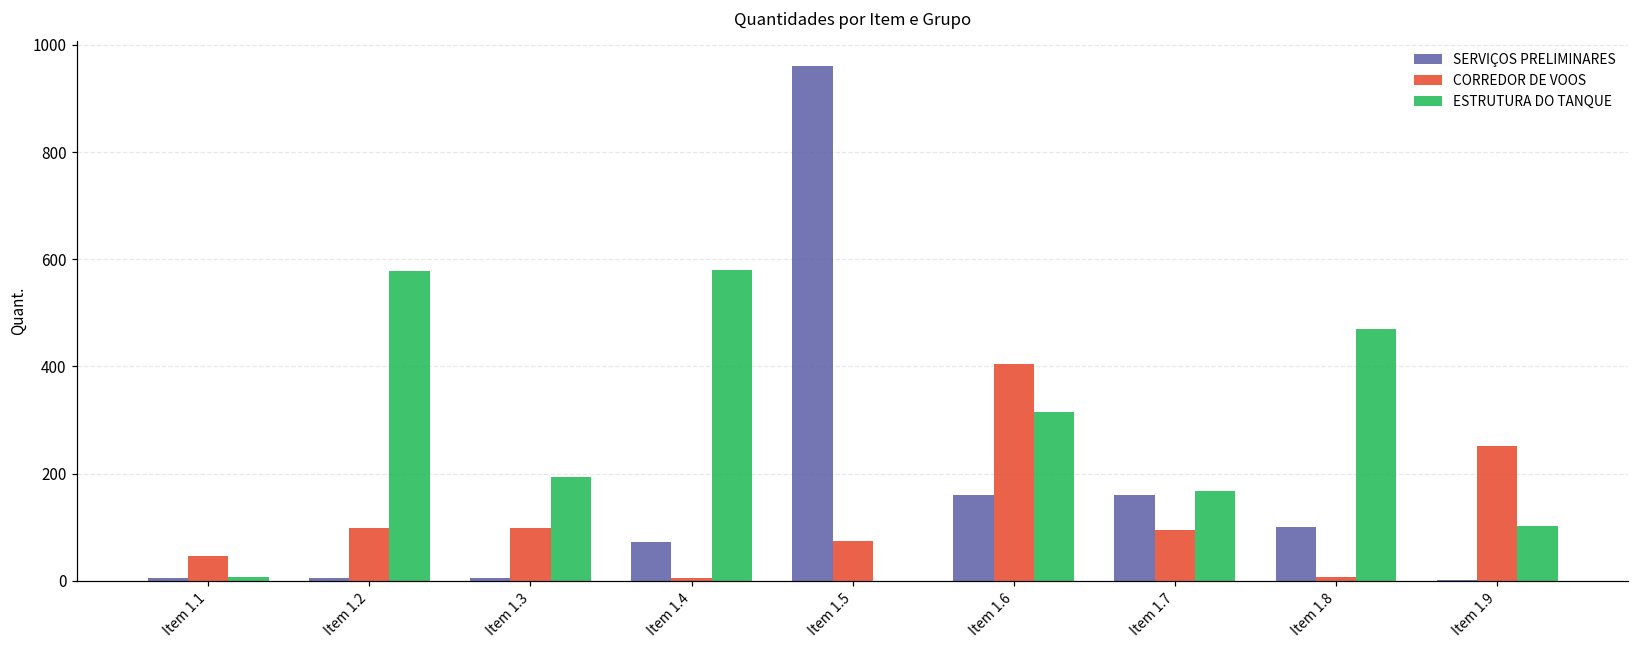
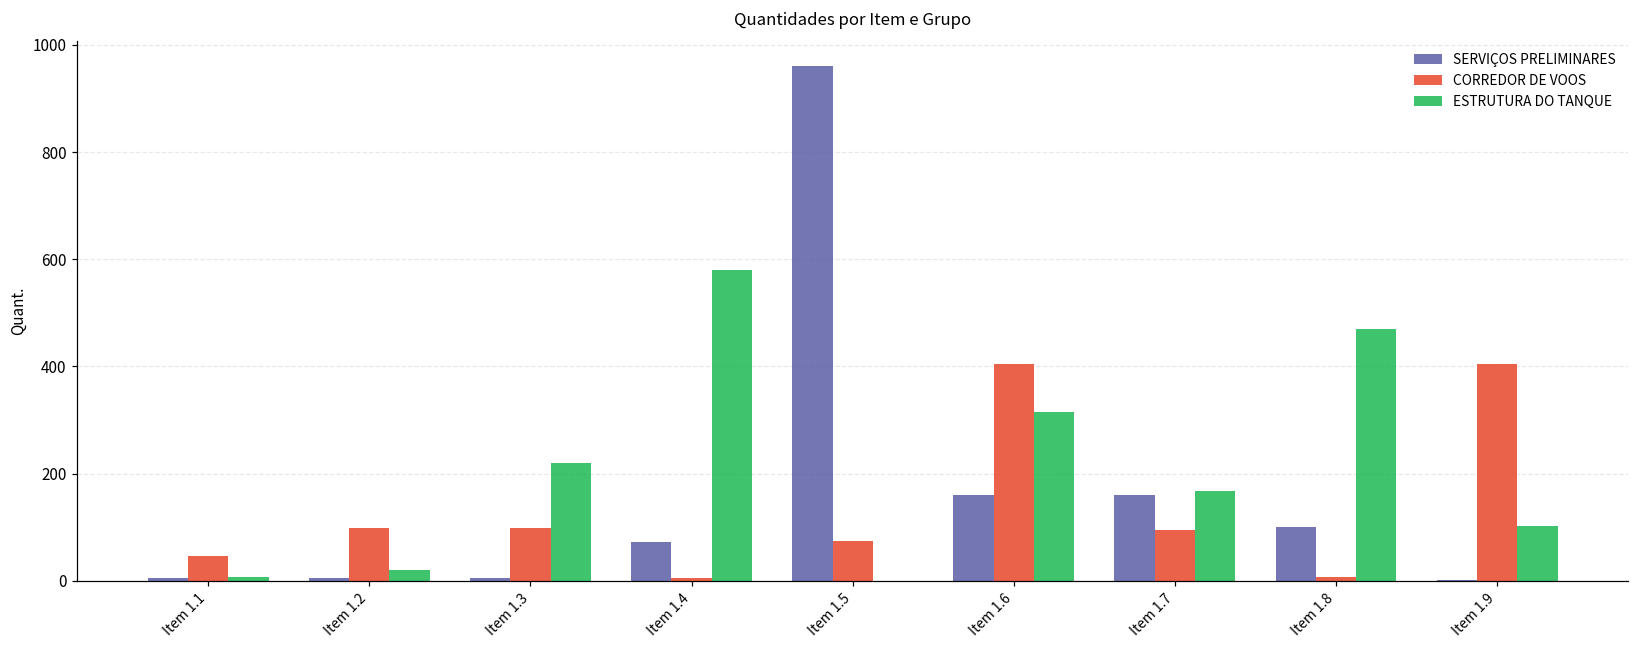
ESTRUTURA DO TANQUE, Item 1.2: 580 -> 20
ESTRUTURA DO TANQUE, Item 1.3: 190 -> 220
CORREDOR DE VOOS, Item 1.9: 250 -> 400
